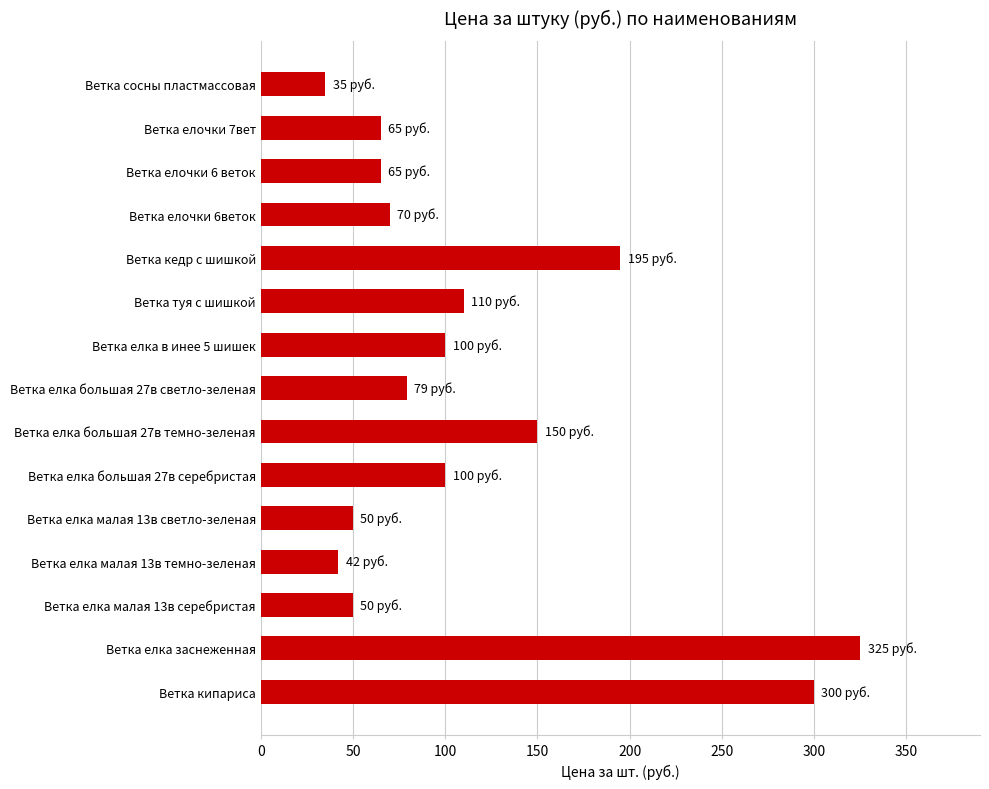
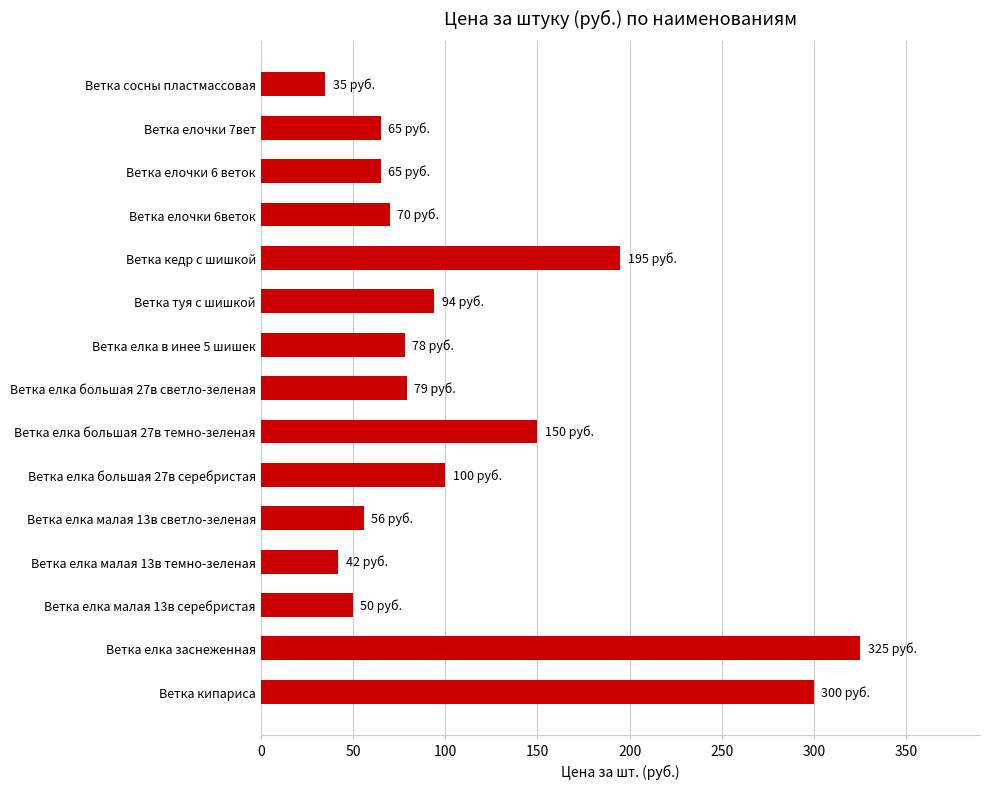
Ветка туя с шишкой: 110 -> 94
Ветка елка в инее 5 шишек: 100 -> 78
Ветка елка малая 13в светло-зеленая: 50 -> 56
